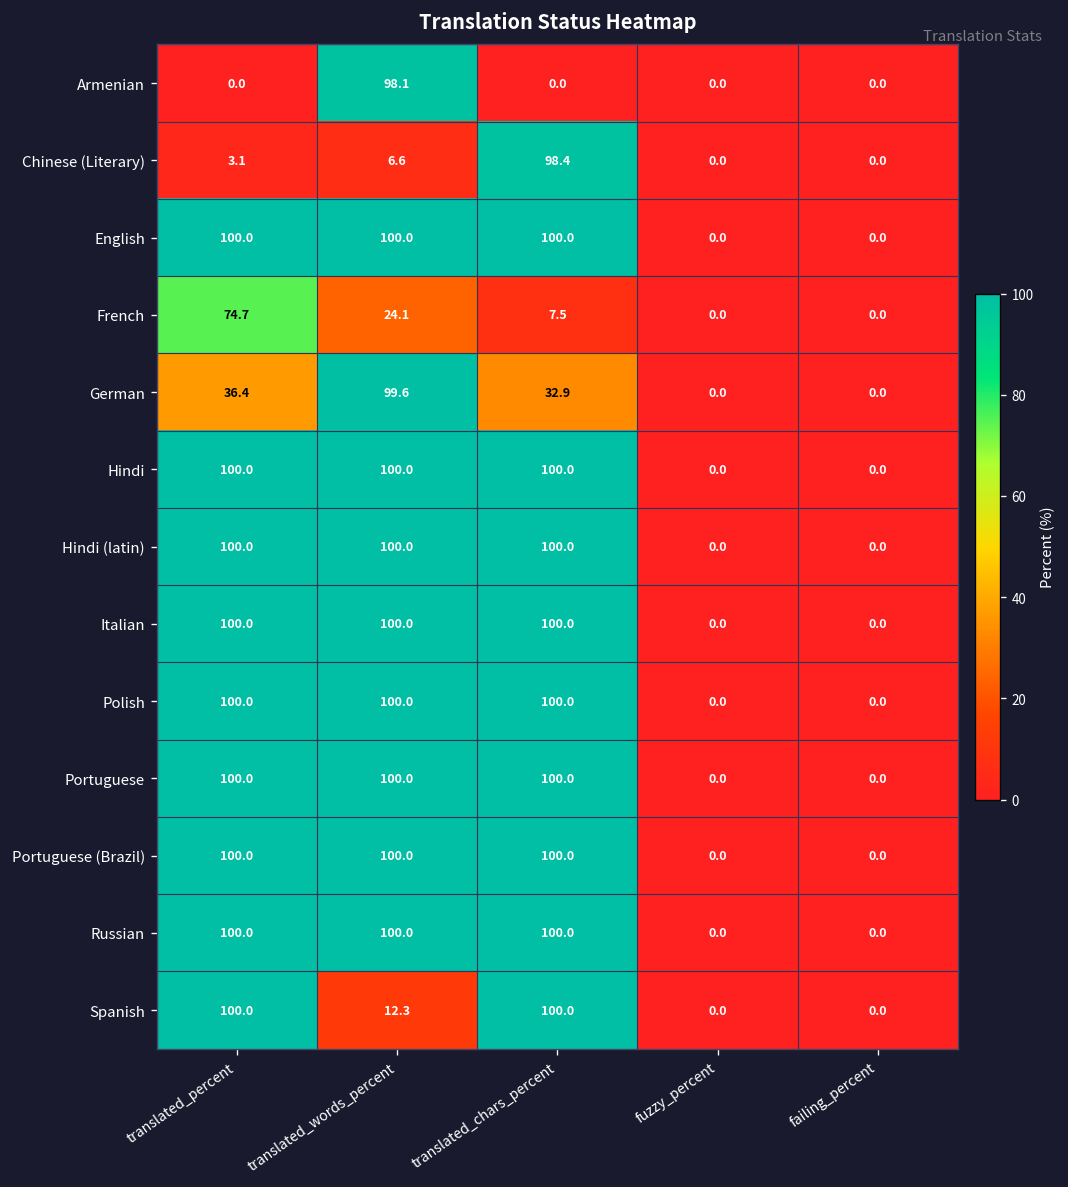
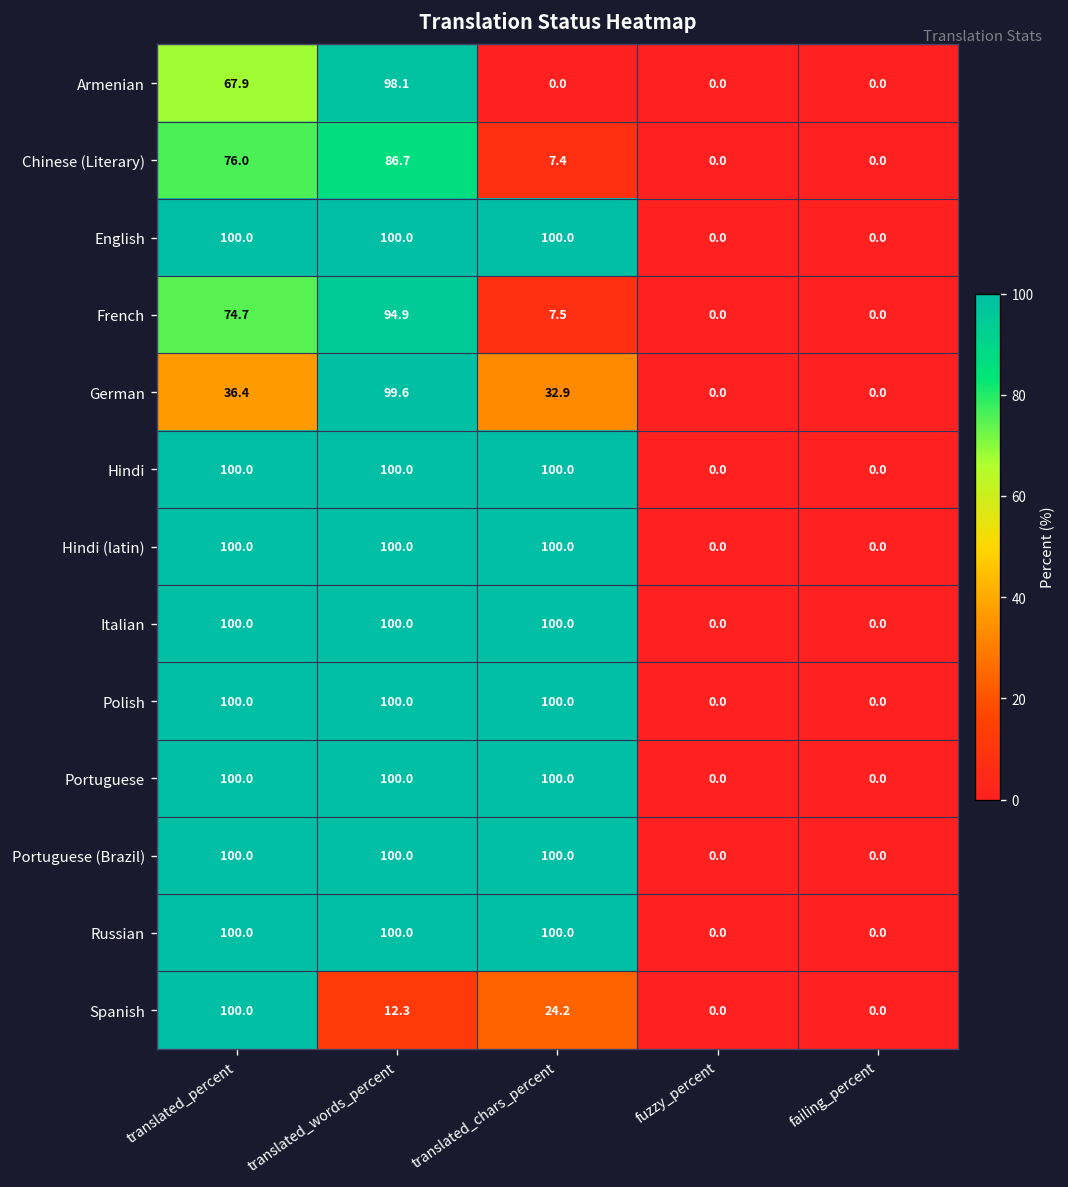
Armenian, translated_percent: 0.0 -> 67.9
Chinese (Literary), translated_percent: 3.1 -> 76.0
Chinese (Literary), translated_words_percent: 6.6 -> 86.7
Chinese (Literary), translated_chars_percent: 98.4 -> 7.4
French, translated_words_percent: 24.1 -> 94.9
Spanish, translated_chars_percent: 100.0 -> 24.2
